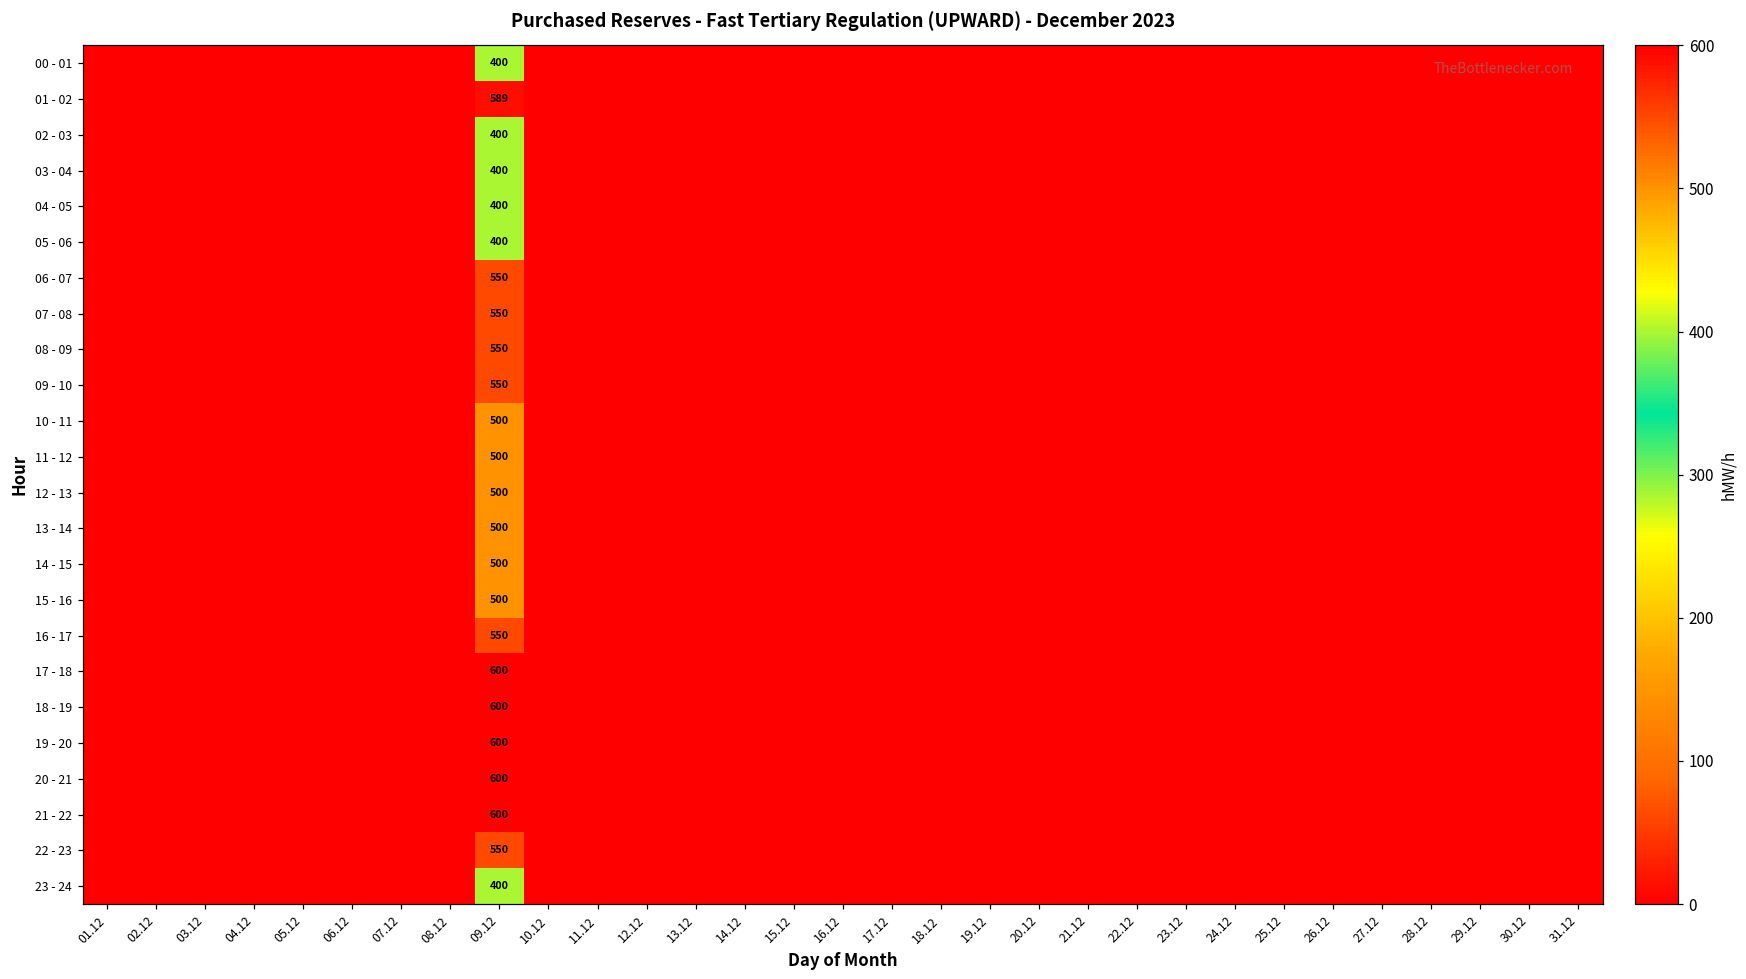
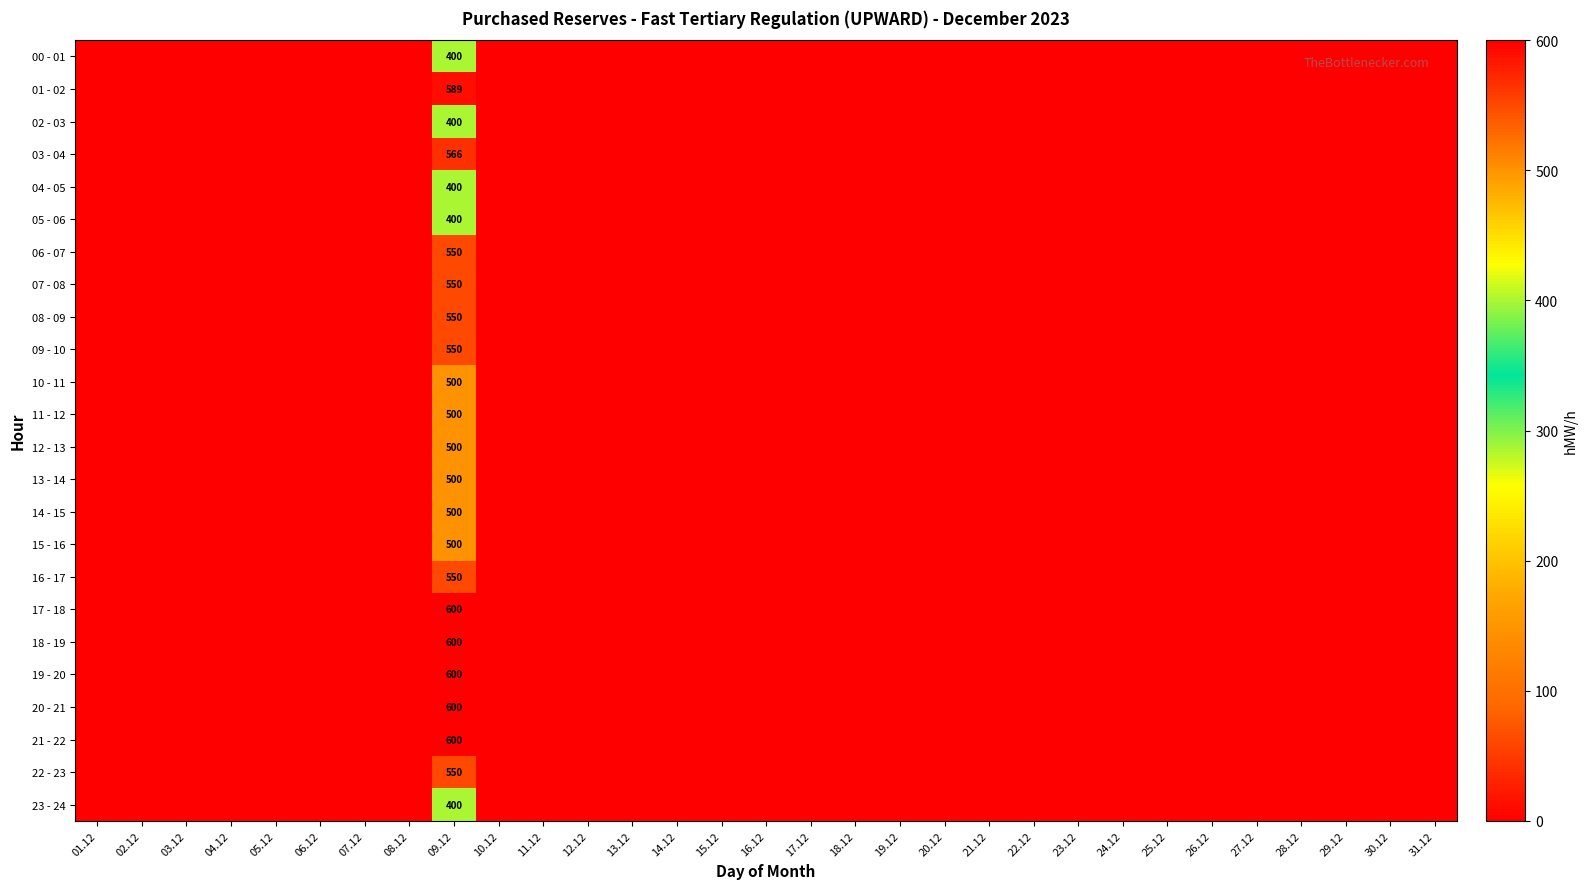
03 - 04, 09.12: 400 -> 566
